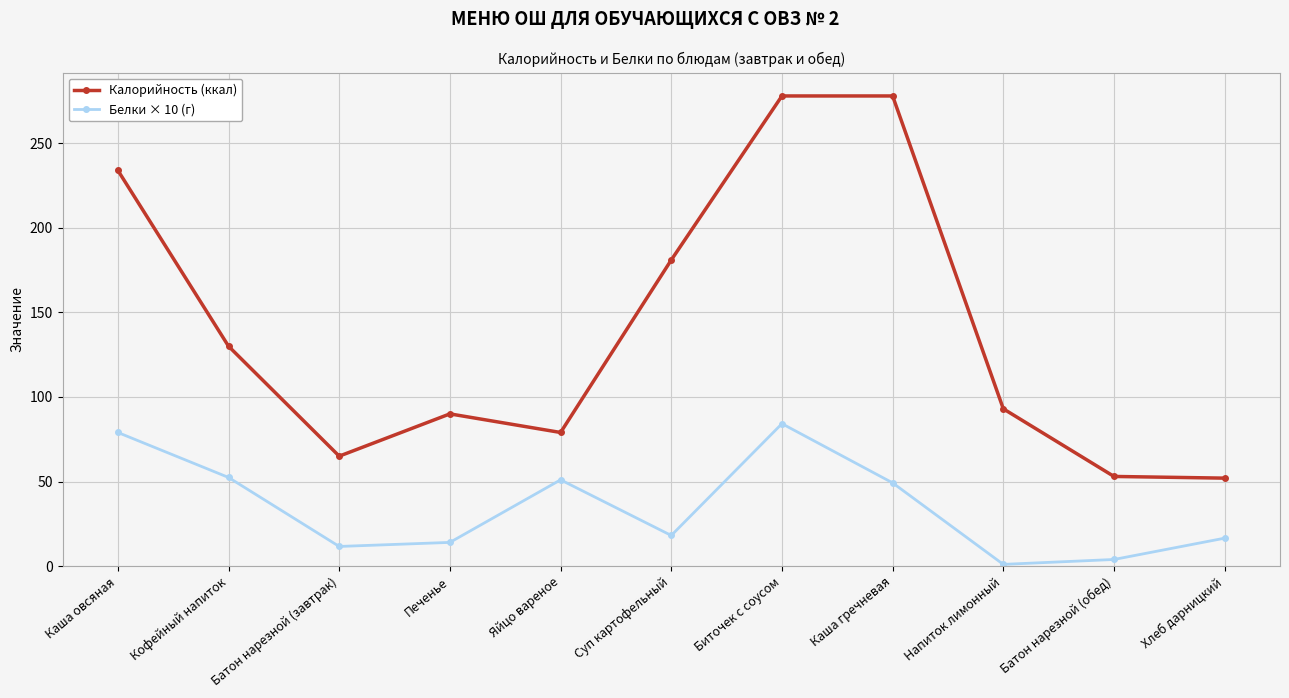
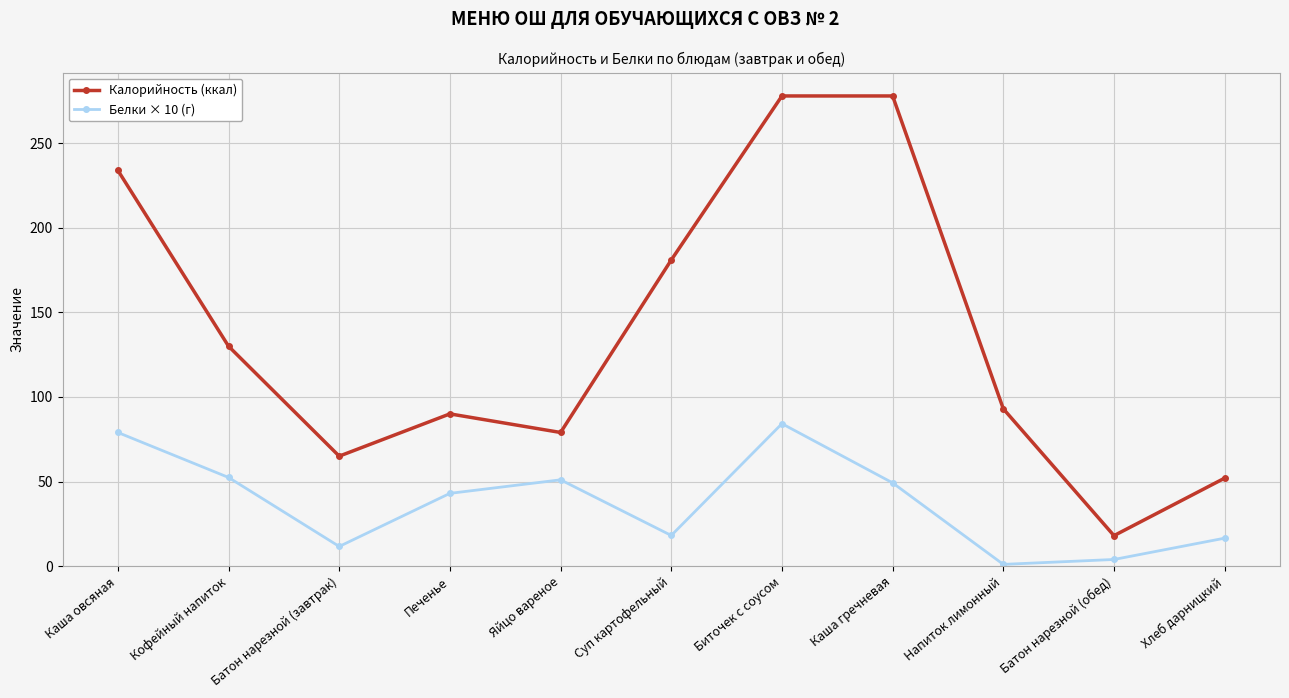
Белки × 10 (г), Печенье: 14 -> 43
Калорийность (ккал), Батон нарезной (обед): 53 -> 18
